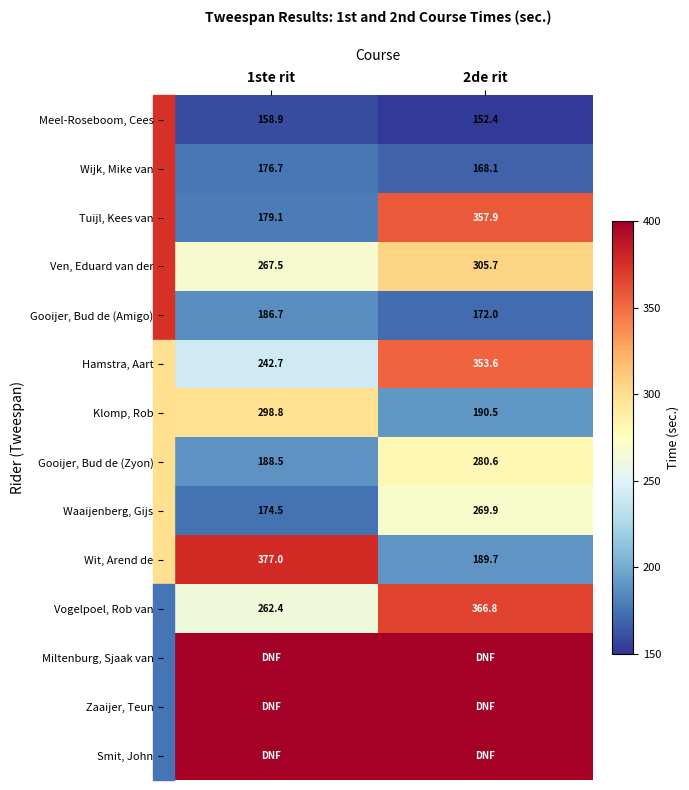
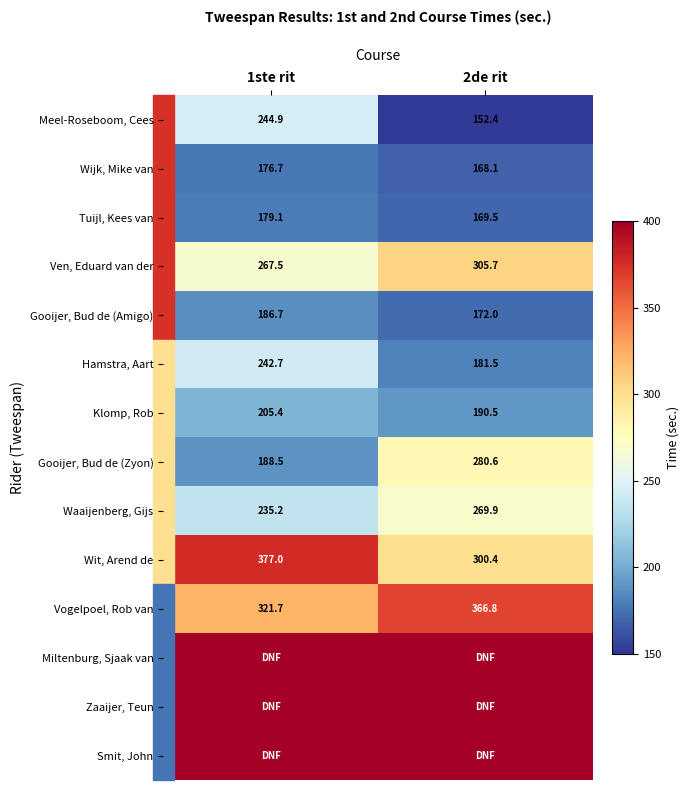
Meel-Roseboom, Cees, 1ste rit: 158.9 -> 244.9
Tuijl, Kees van, 2de rit: 357.9 -> 169.5
Hamstra, Aart, 2de rit: 353.6 -> 181.5
Klomp, Rob, 1ste rit: 298.8 -> 205.4
Waaijenberg, Gijs, 1ste rit: 174.5 -> 235.2
Wit, Arend de, 2de rit: 189.7 -> 300.4
Vogelpoel, Rob van, 1ste rit: 262.4 -> 321.7
